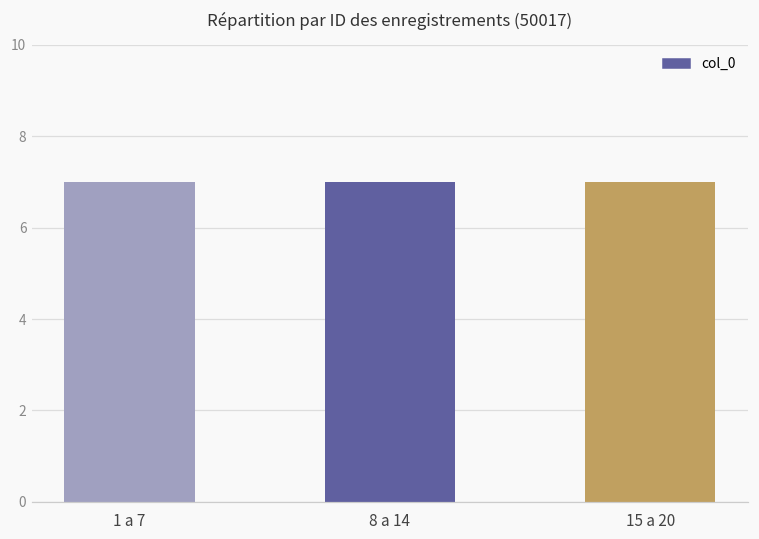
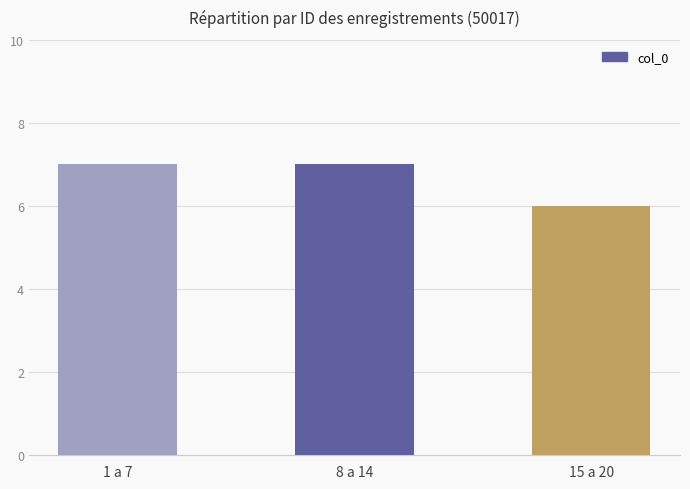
15 a 20: 7 -> 6
